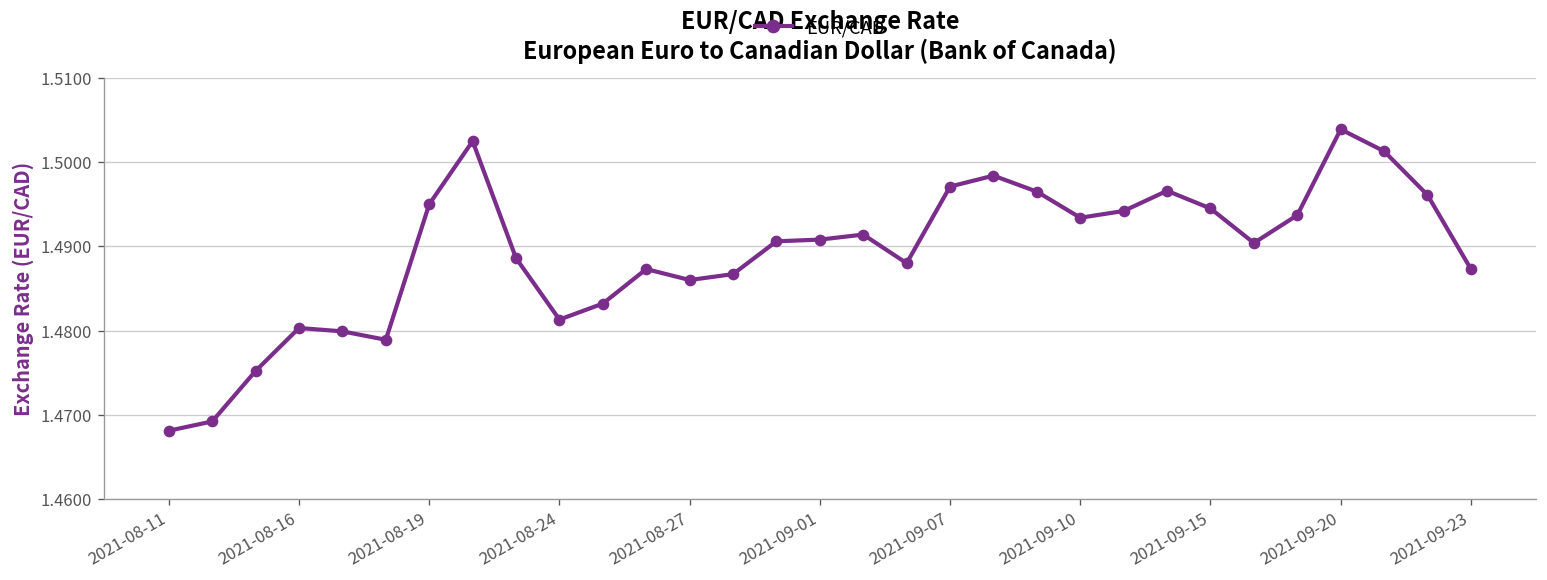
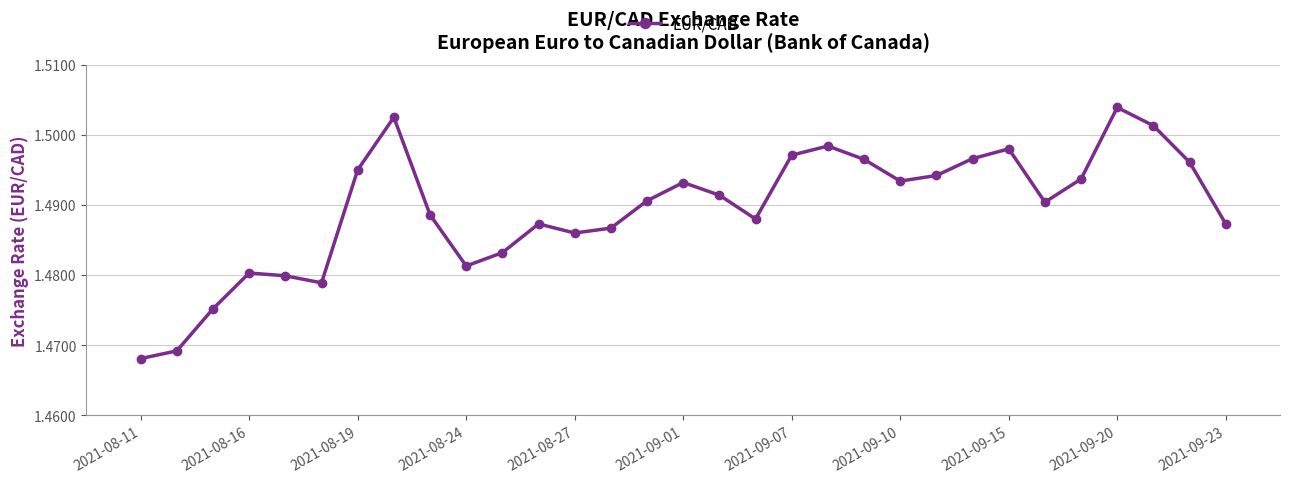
2021-09-01: 1.491 -> 1.493
2021-09-15: 1.495 -> 1.498
